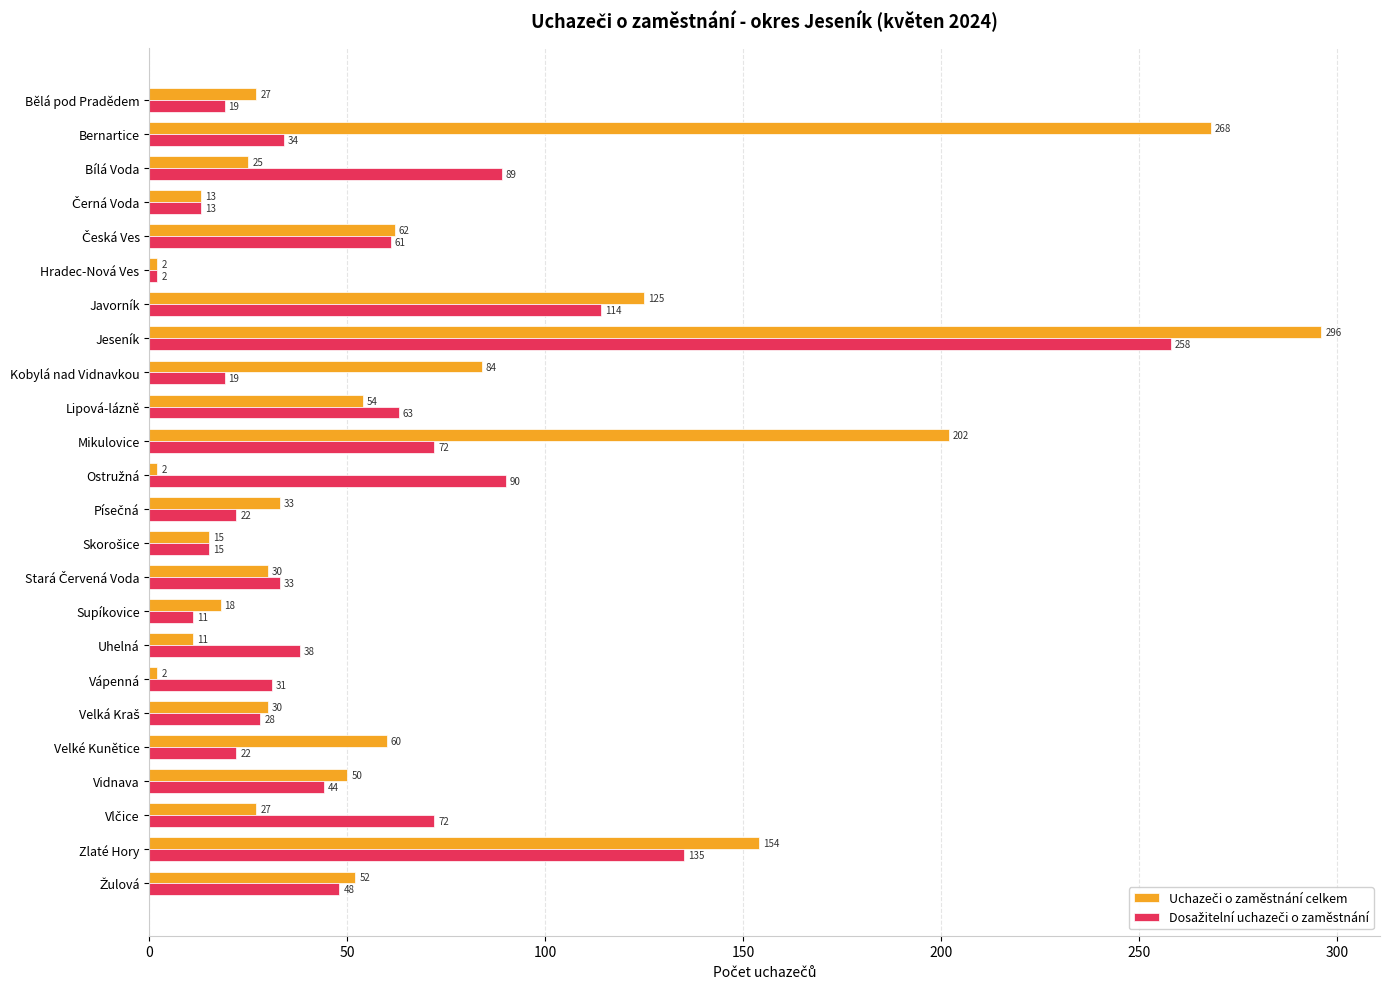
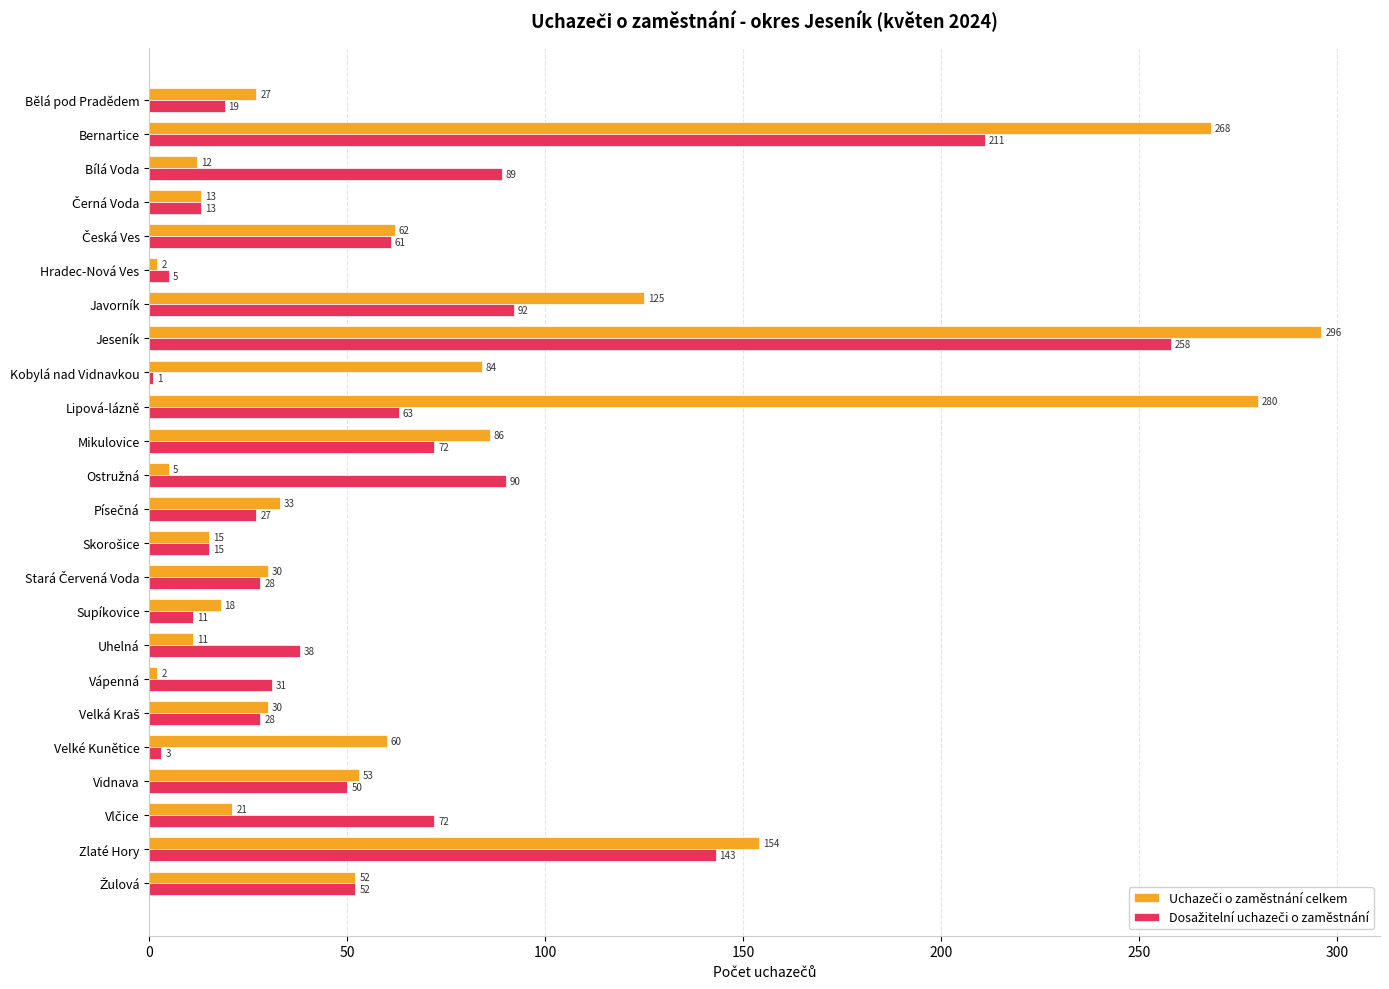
Dosažitelní uchazeči o zaměstnání, Bernartice: 34 -> 211
Uchazeči o zaměstnání celkem, Bílá Voda: 25 -> 12
Dosažitelní uchazeči o zaměstnání, Hradec-Nová Ves: 2 -> 5
Dosažitelní uchazeči o zaměstnání, Javorník: 114 -> 92
Dosažitelní uchazeči o zaměstnání, Kobylá nad Vidnavkou: 19 -> 1
Uchazeči o zaměstnání celkem, Lipová-lázně: 54 -> 280
Uchazeči o zaměstnání celkem, Mikulovice: 202 -> 86
Uchazeči o zaměstnání celkem, Ostružná: 2 -> 5
Dosažitelní uchazeči o zaměstnání, Písečná: 22 -> 27
Dosažitelní uchazeči o zaměstnání, Stará Červená Voda: 33 -> 28
Dosažitelní uchazeči o zaměstnání, Velké Kunětice: 22 -> 3
Uchazeči o zaměstnání celkem, Vidnava: 50 -> 53
Dosažitelní uchazeči o zaměstnání, Vidnava: 44 -> 50
Uchazeči o zaměstnání celkem, Vlčice: 27 -> 21
Dosažitelní uchazeči o zaměstnání, Zlaté Hory: 135 -> 143
Dosažitelní uchazeči o zaměstnání, Žulová: 48 -> 52
